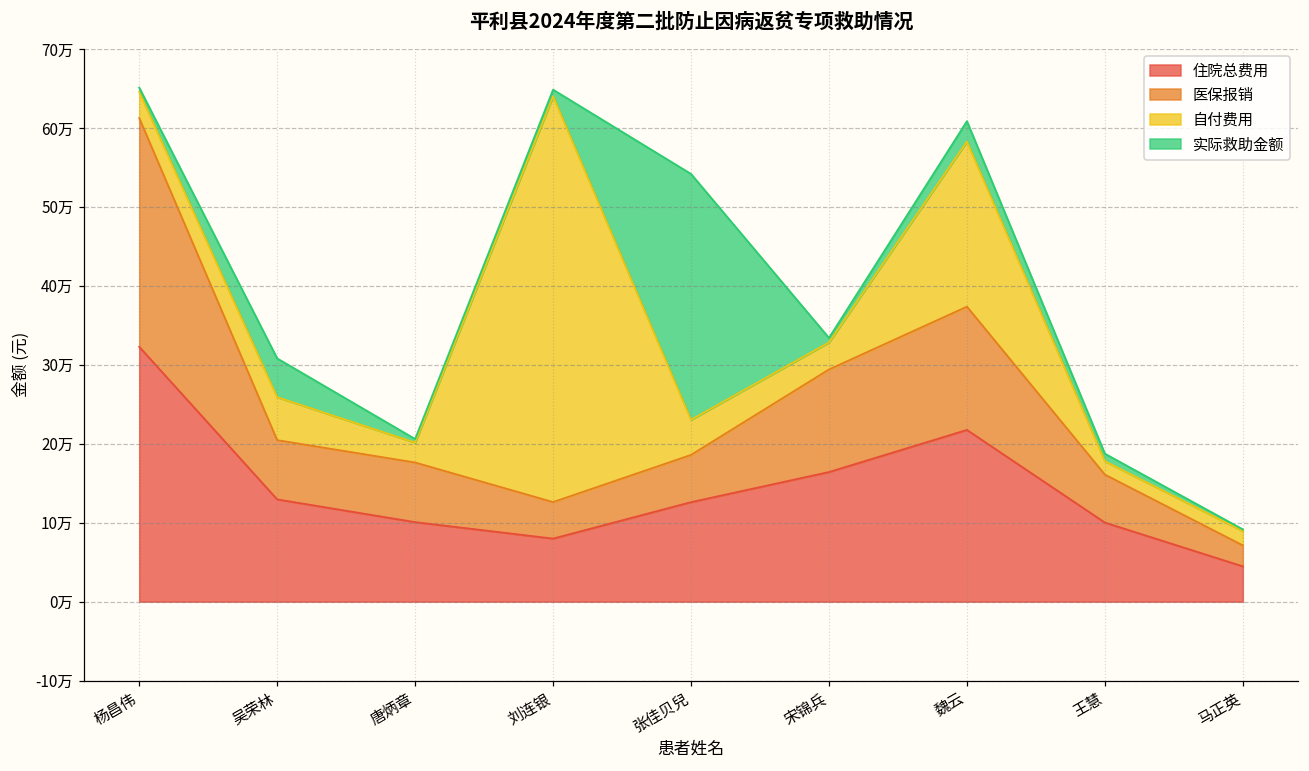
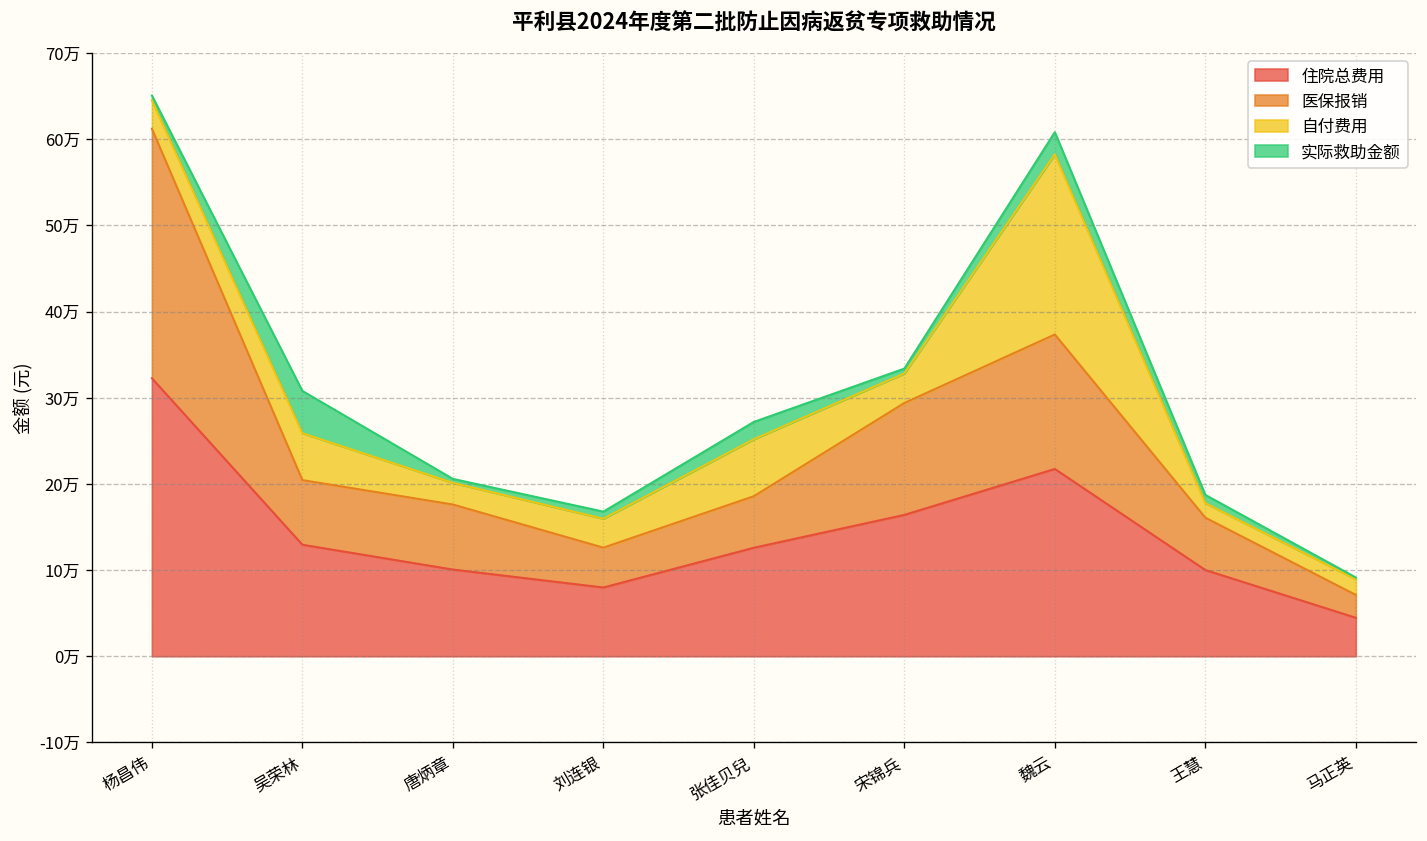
自付费用, 刘连银: 51万 -> 3万
自付费用, 张佳贝兒: 4万 -> 7万
实际救助金额, 张佳贝兒: 31万 -> 2万
